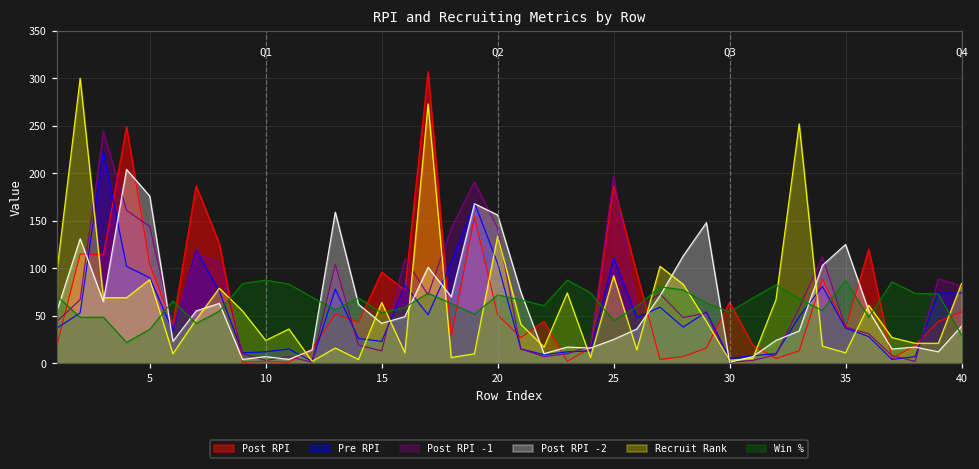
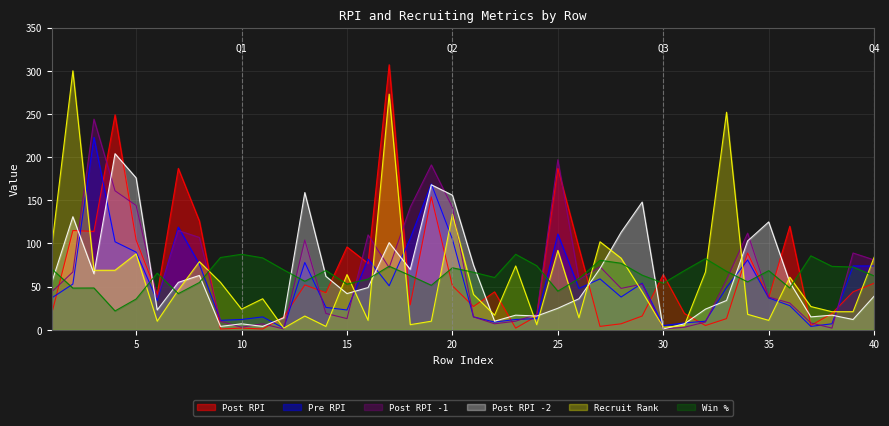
Win %, 35: 90 -> 70
Win %, 40: 30 -> 60
